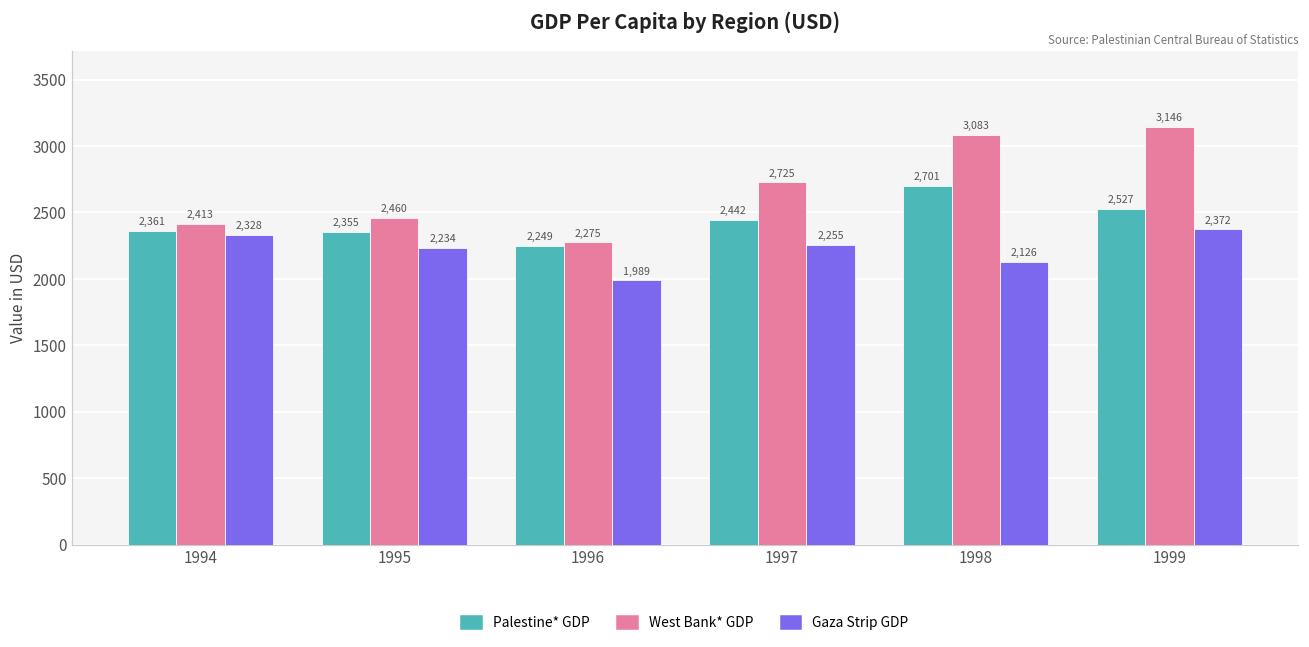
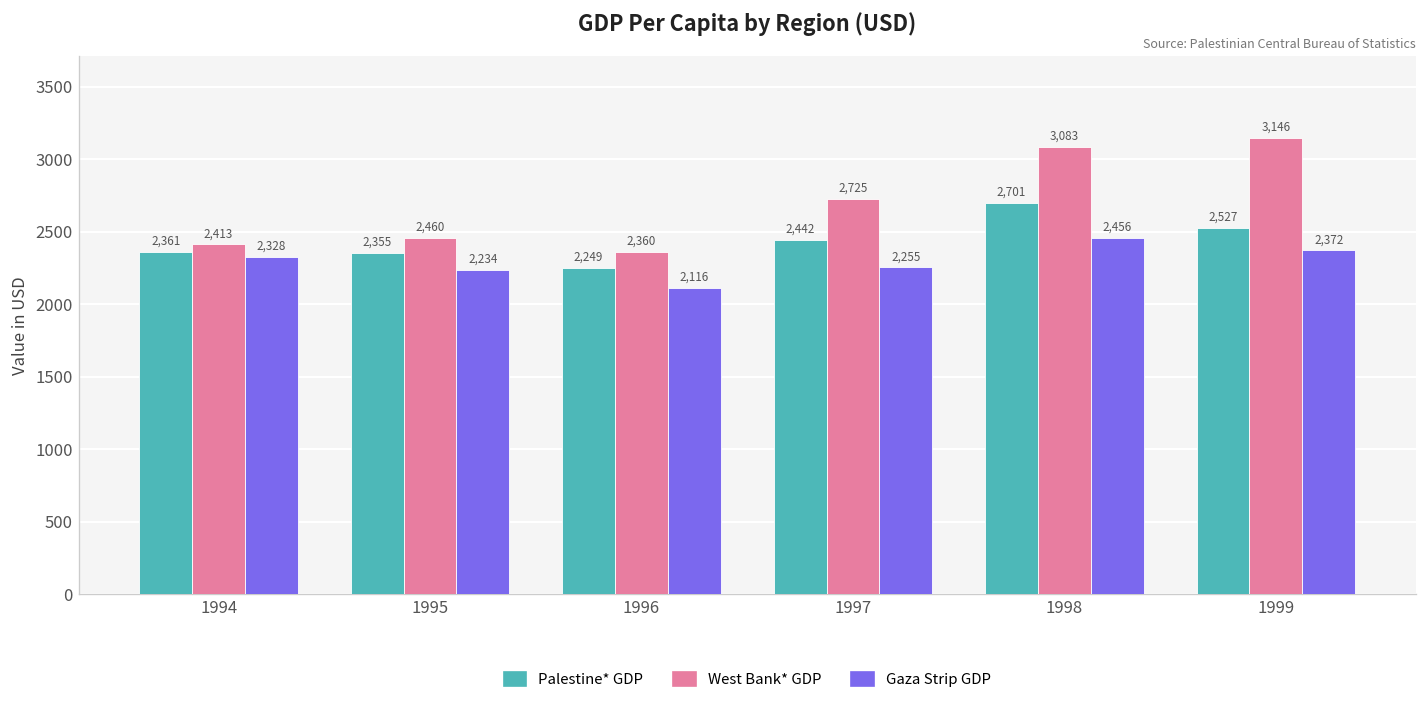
West Bank* GDP, 1996: 2,275 -> 2,360
Gaza Strip GDP, 1996: 1,989 -> 2,116
Gaza Strip GDP, 1998: 2,126 -> 2,456
